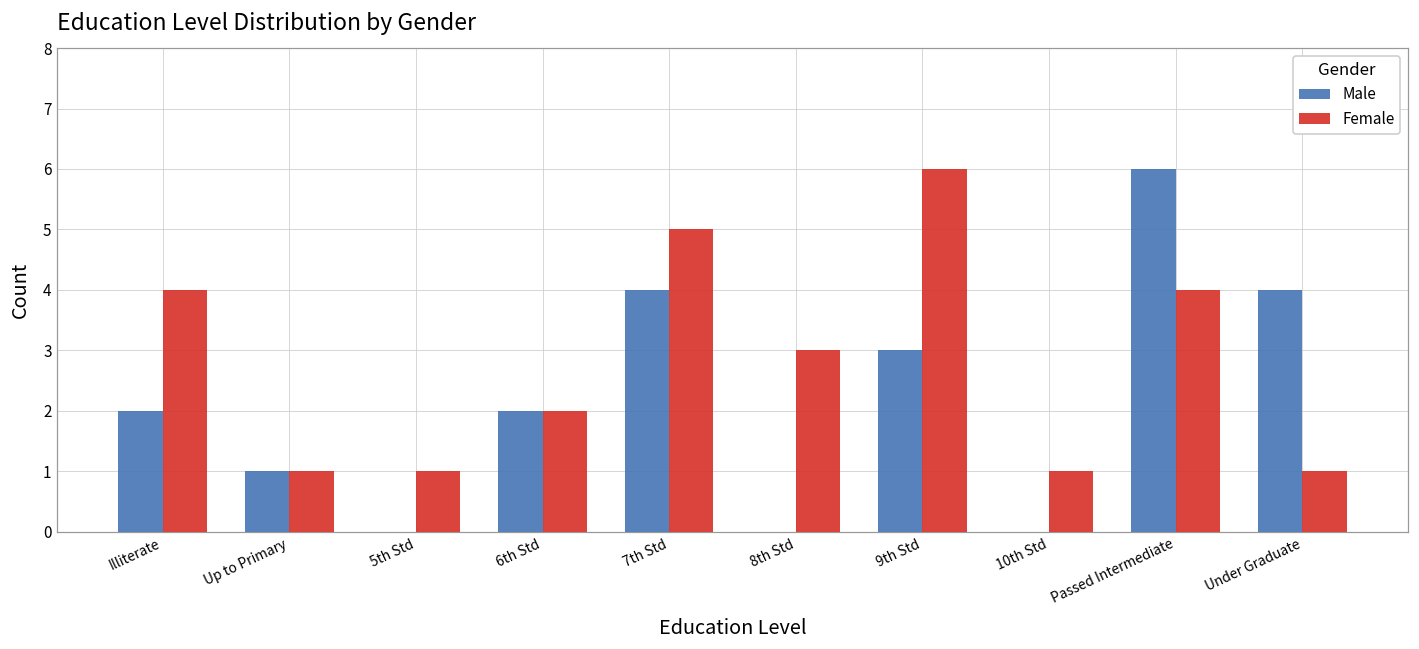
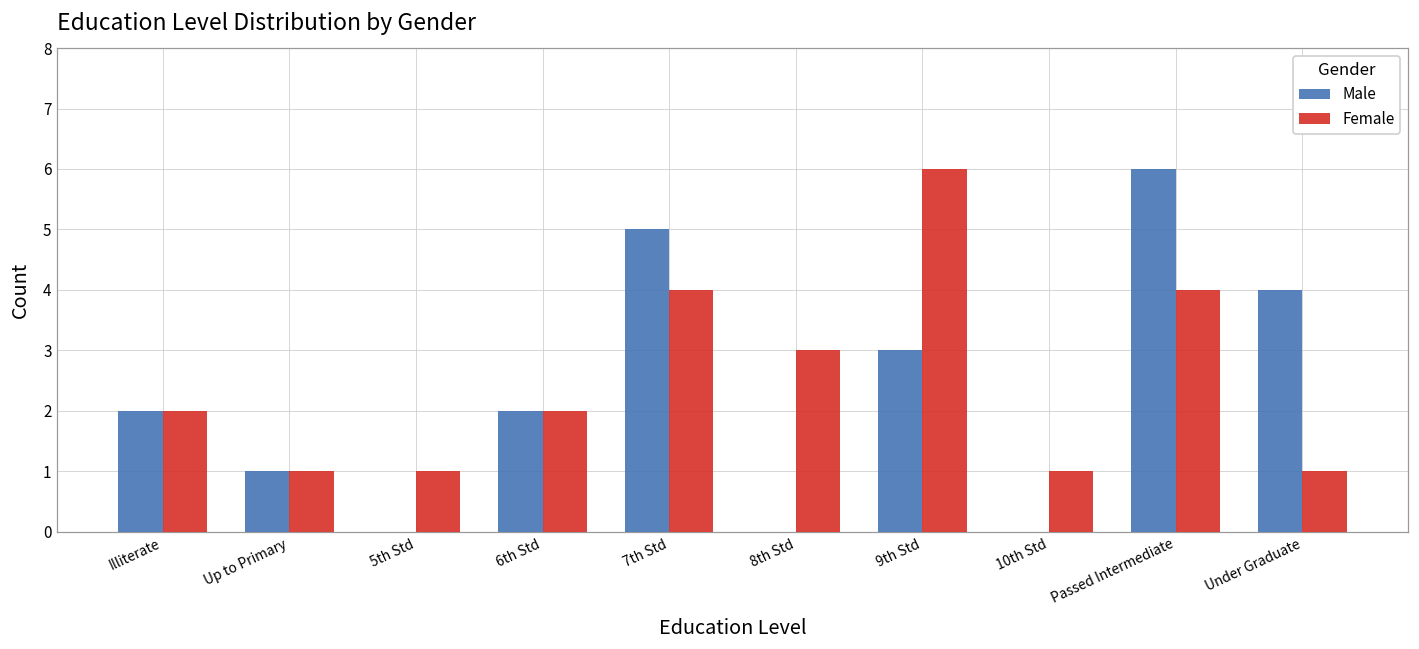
Female, Illiterate: 4 -> 2
Male, 7th Std: 4 -> 5
Female, 7th Std: 5 -> 4
